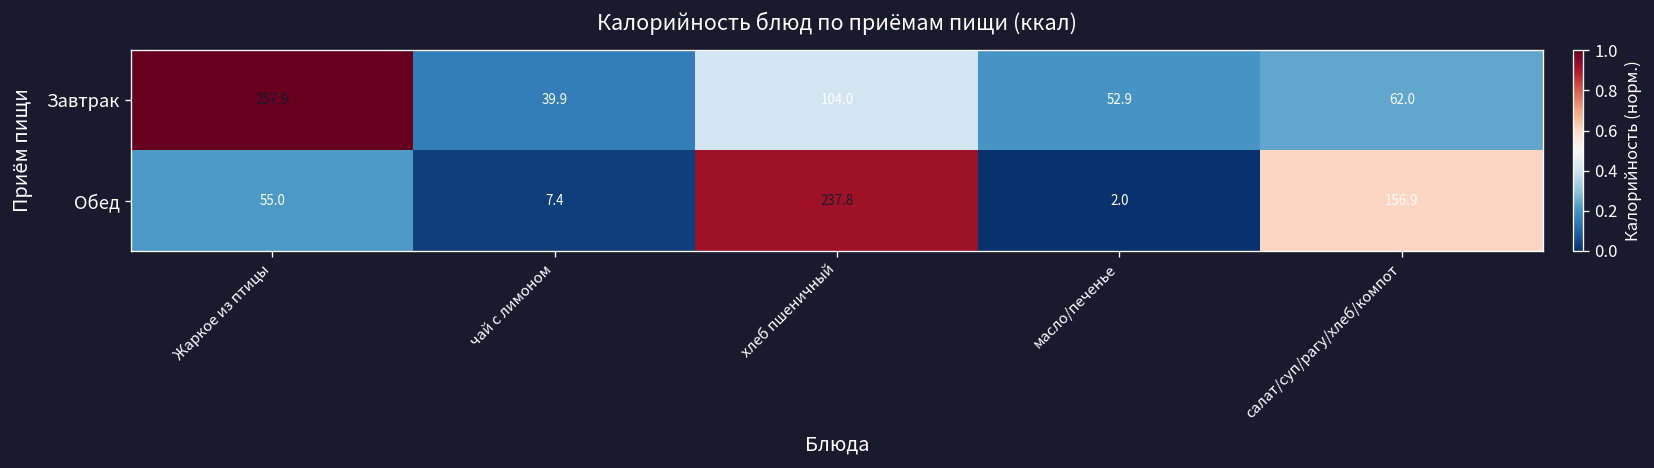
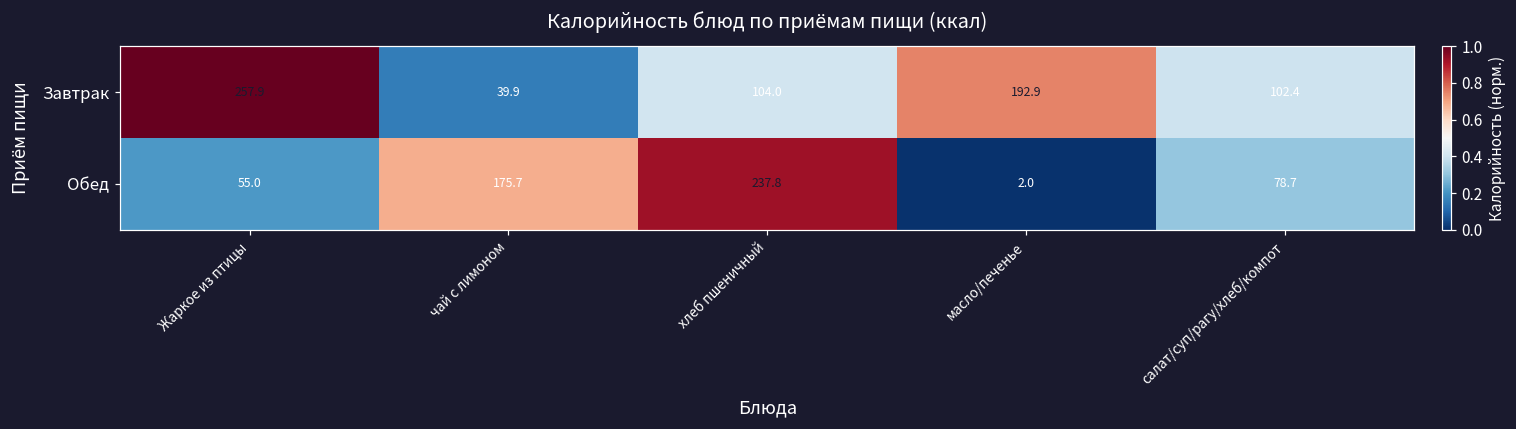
Завтрак, масло/печенье: 52.9 -> 192.9
Завтрак, салат/суп/рагу/хлеб/компот: 62.0 -> 102.4
Обед, чай с лимоном: 7.4 -> 175.7
Обед, салат/суп/рагу/хлеб/компот: 156.9 -> 78.7
